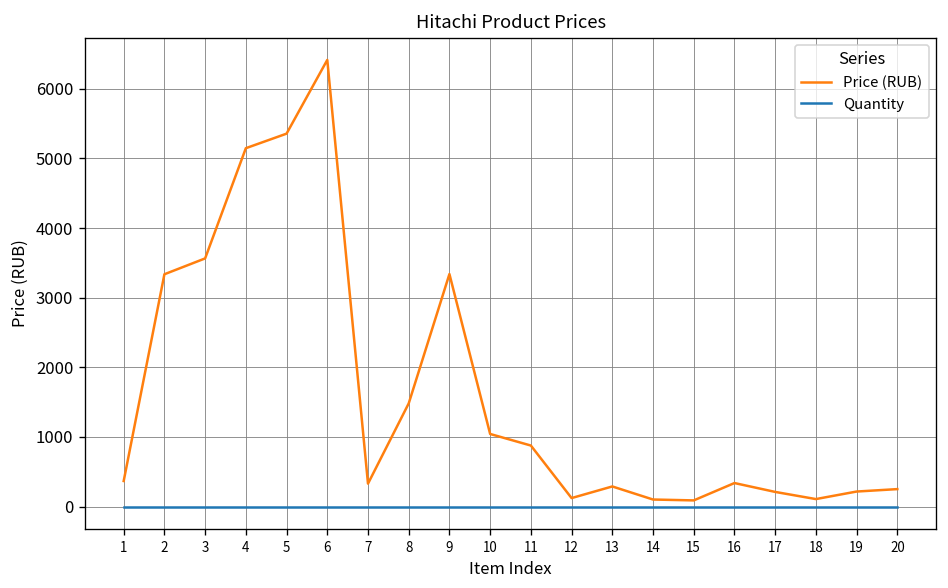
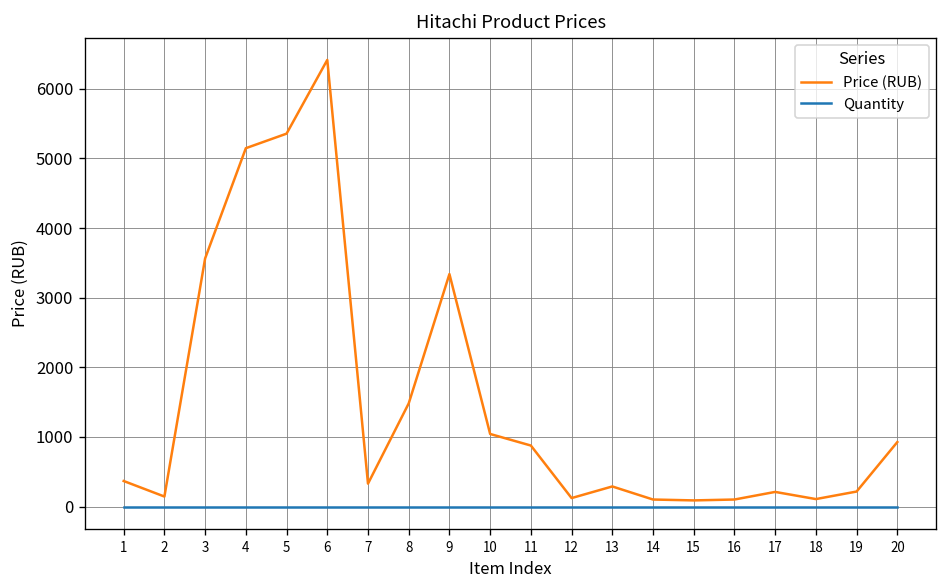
Price (RUB), 2: 3300 -> 100
Price (RUB), 16: 300 -> 100
Price (RUB), 20: 300 -> 900
